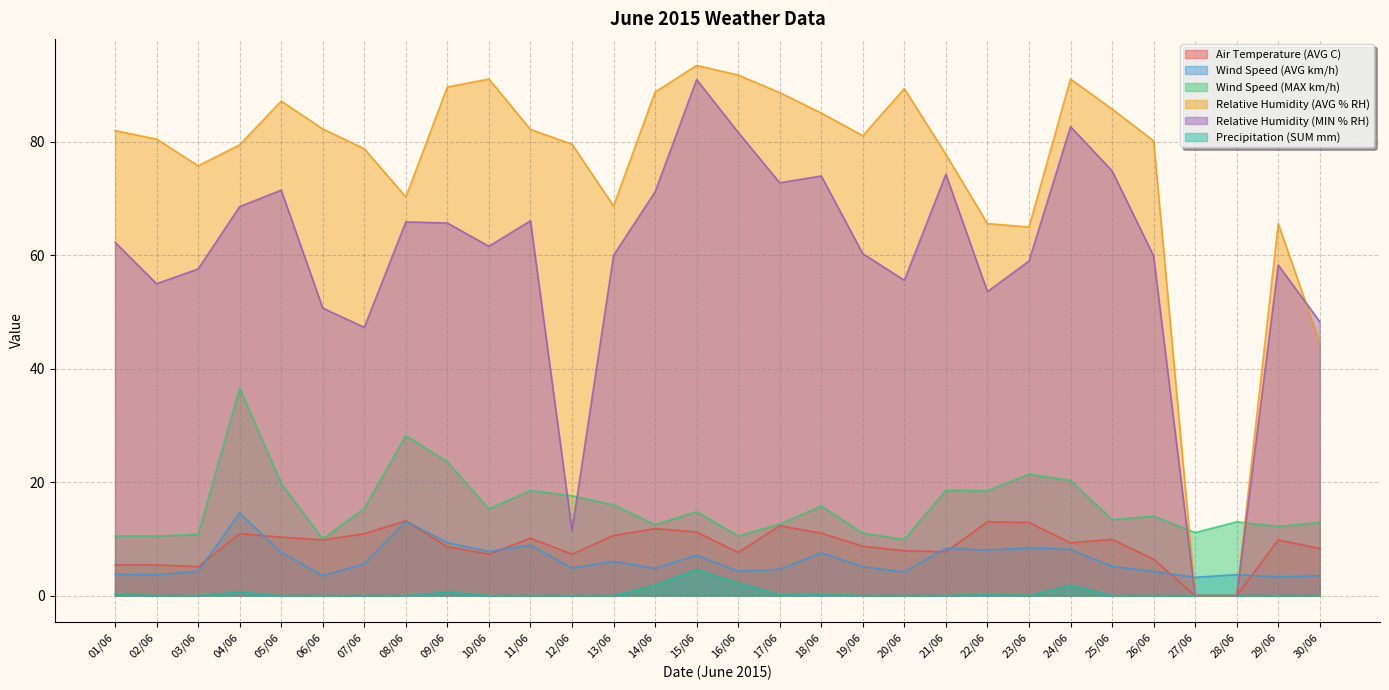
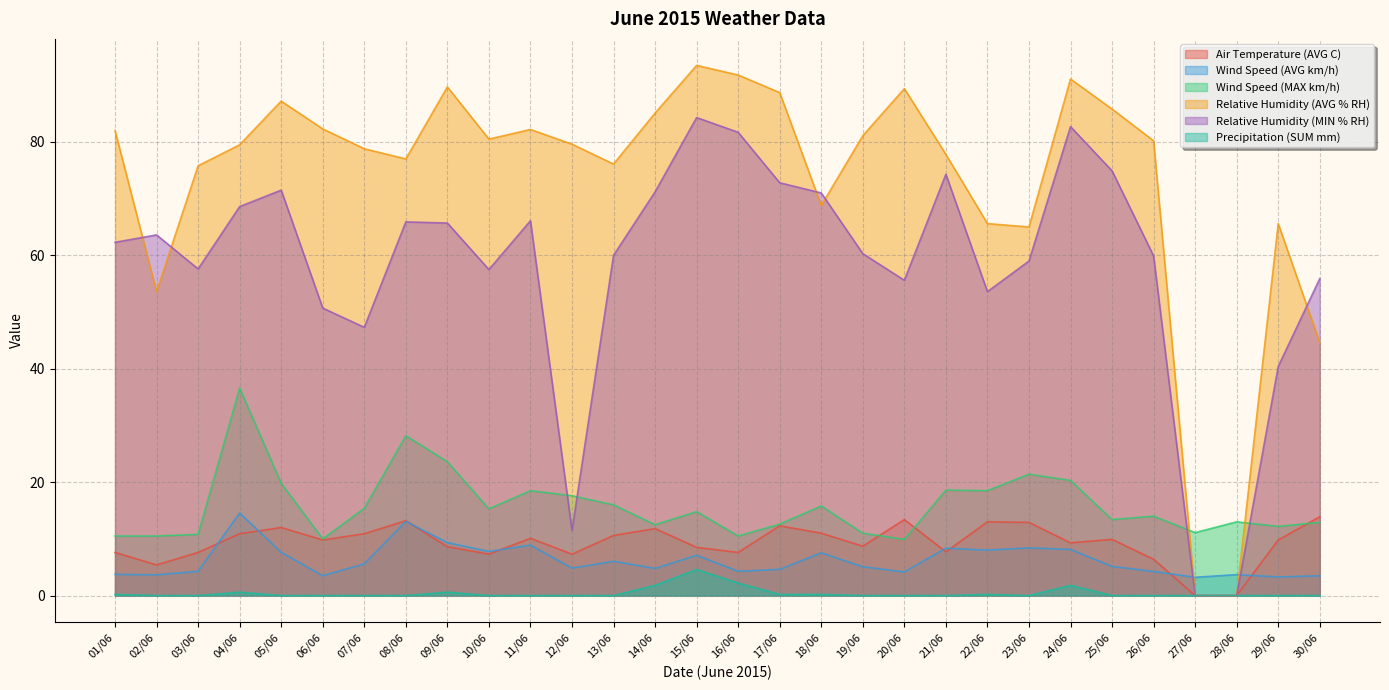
Air Temperature (AVG C), 01/06: 5 -> 8
Relative Humidity (AVG % RH), 02/06: 81 -> 54
Relative Humidity (MIN % RH), 02/06: 55 -> 64
Air Temperature (AVG C), 03/06: 5 -> 8
Air Temperature (AVG C), 05/06: 10 -> 12
Relative Humidity (AVG % RH), 08/06: 70 -> 77
Relative Humidity (AVG % RH), 10/06: 91 -> 81
Relative Humidity (MIN % RH), 10/06: 62 -> 58
Relative Humidity (AVG % RH), 13/06: 69 -> 76
Relative Humidity (AVG % RH), 14/06: 89 -> 85
Air Temperature (AVG C), 15/06: 11 -> 9
Relative Humidity (MIN % RH), 15/06: 91 -> 84
Relative Humidity (AVG % RH), 18/06: 85 -> 69
Relative Humidity (MIN % RH), 18/06: 74 -> 71
Air Temperature (AVG C), 20/06: 8 -> 13
Relative Humidity (MIN % RH), 29/06: 58 -> 40
Air Temperature (AVG C), 30/06: 8 -> 14
Relative Humidity (MIN % RH), 30/06: 48 -> 56
